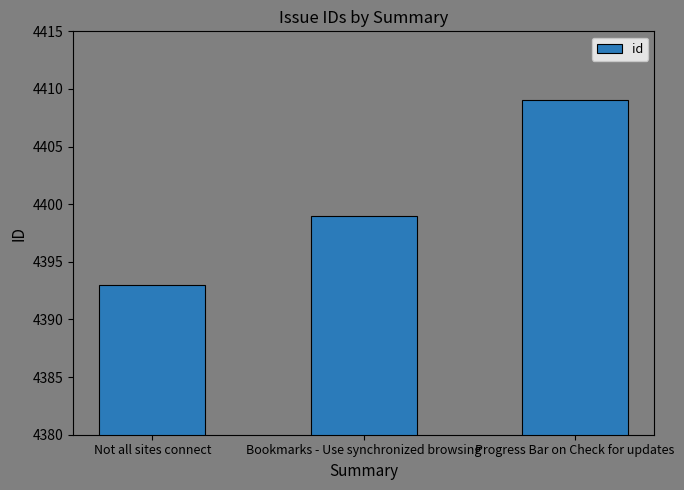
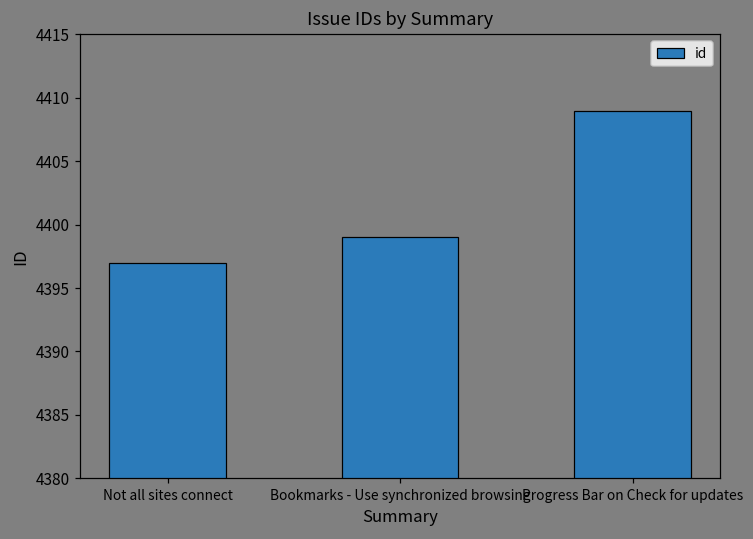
Not all sites connect: 4393 -> 4397
